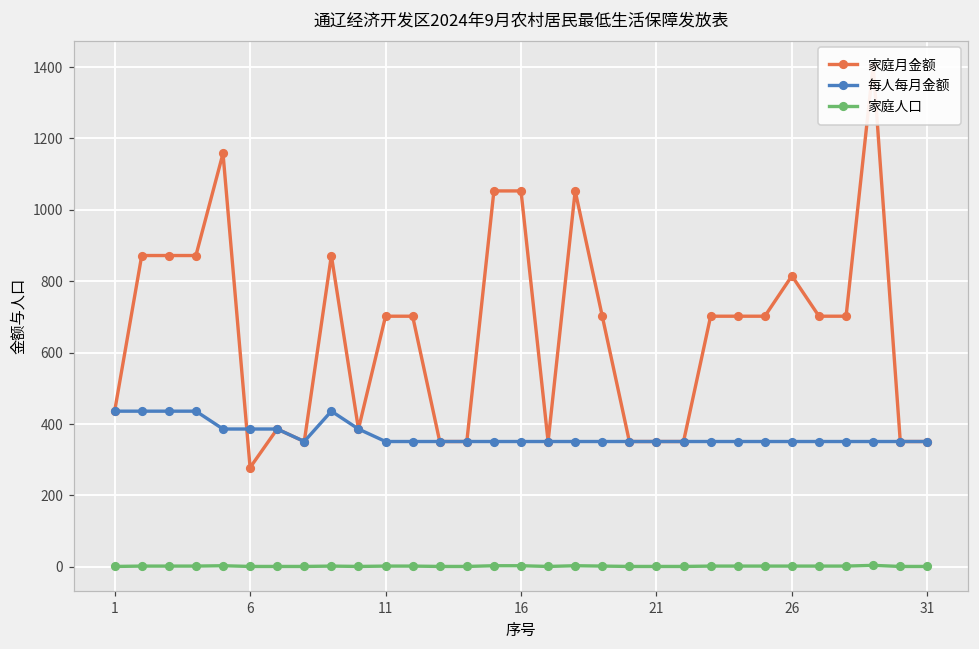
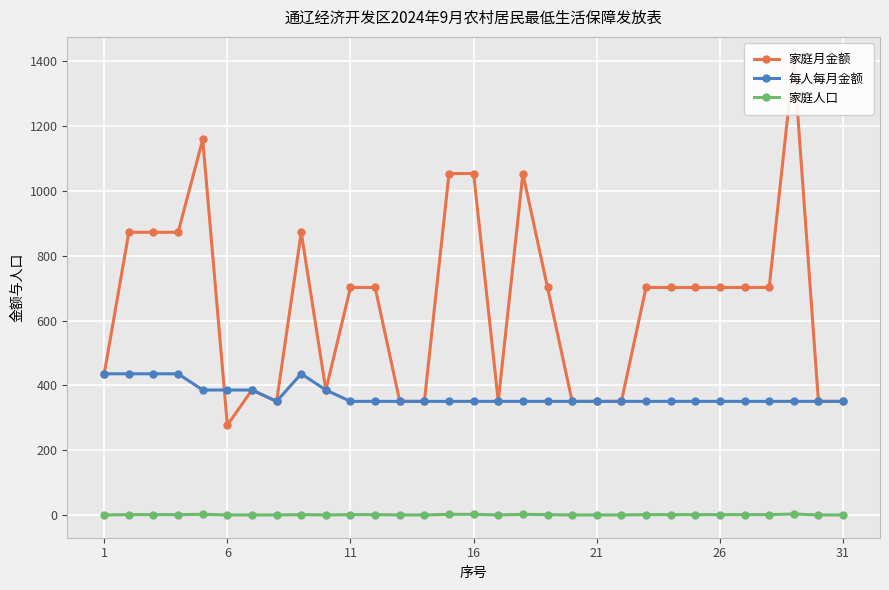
家庭月金额, 26: 820 -> 700
